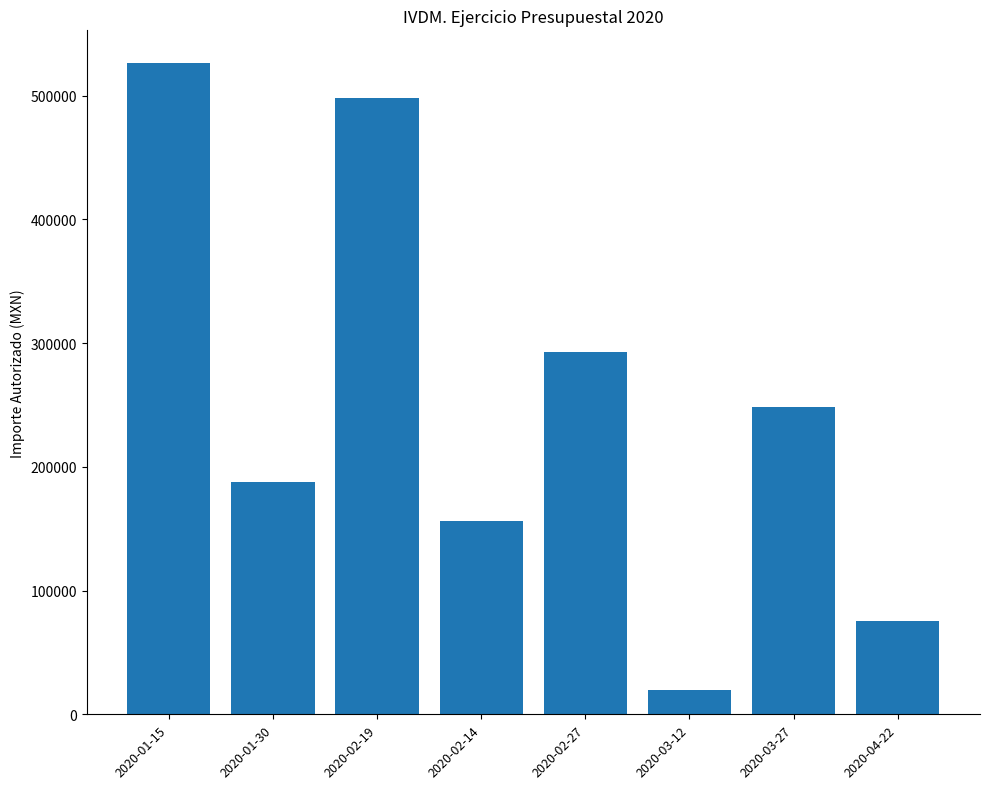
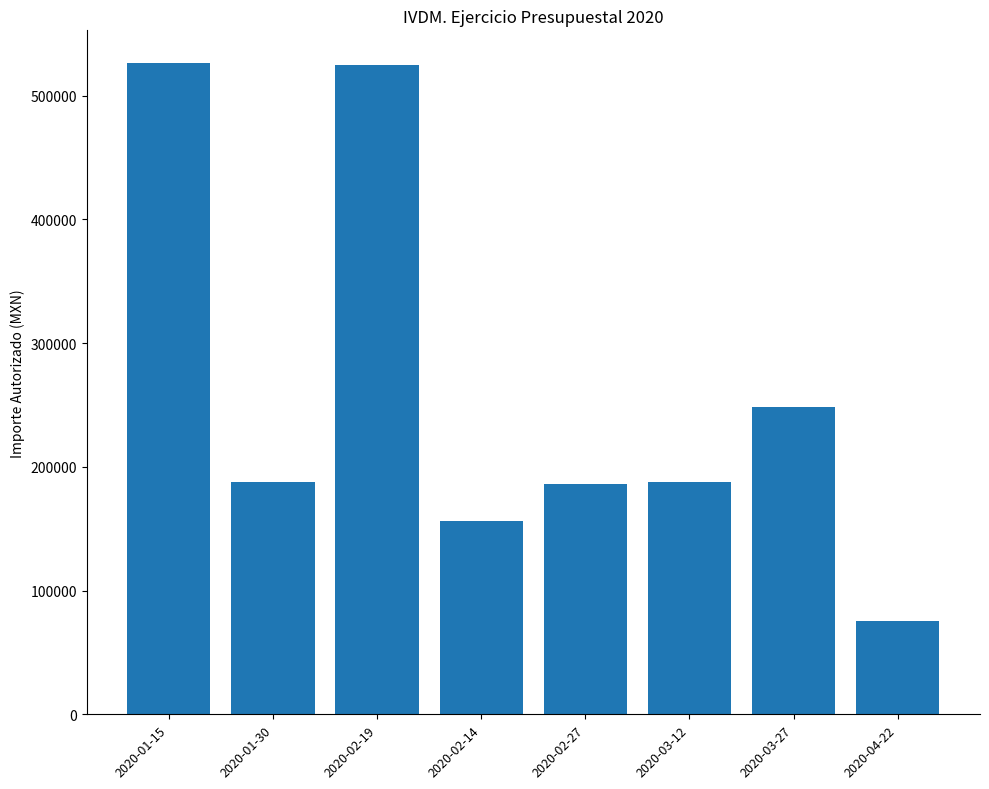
2020-02-19: 498000 -> 524000
2020-02-27: 293000 -> 186000
2020-03-12: 20000 -> 188000
